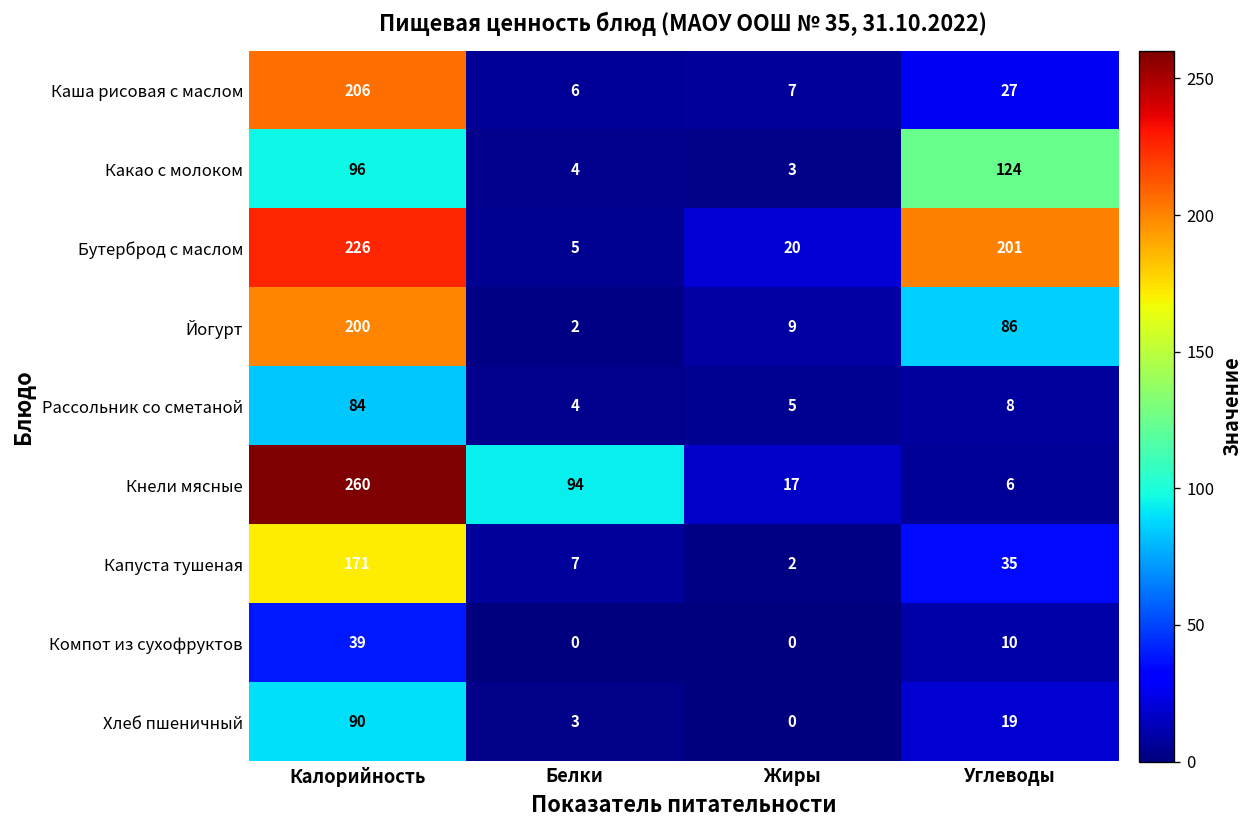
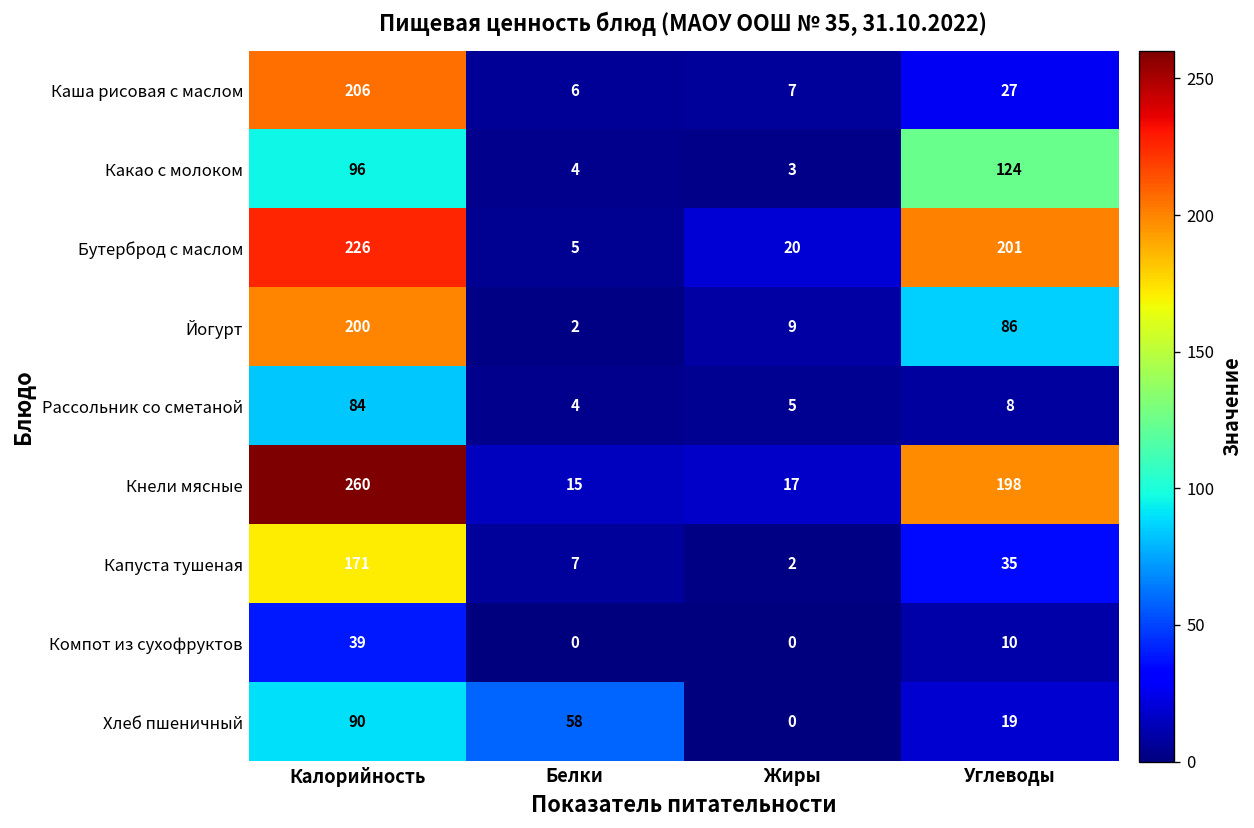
Кнели мясные, Белки: 94 -> 15
Кнели мясные, Углеводы: 6 -> 198
Хлеб пшеничный, Белки: 3 -> 58
